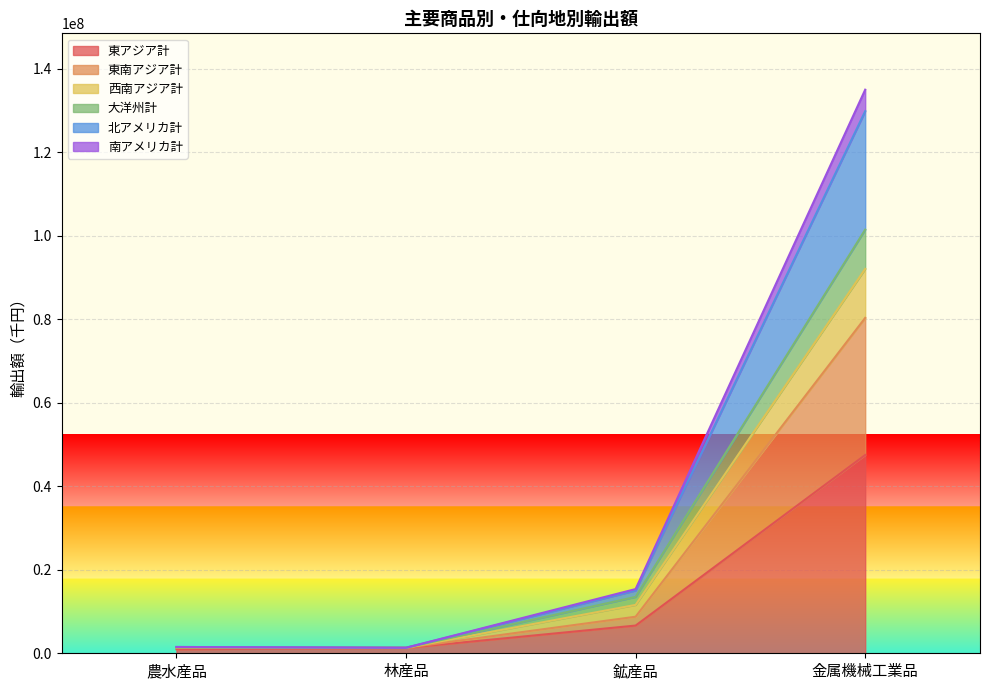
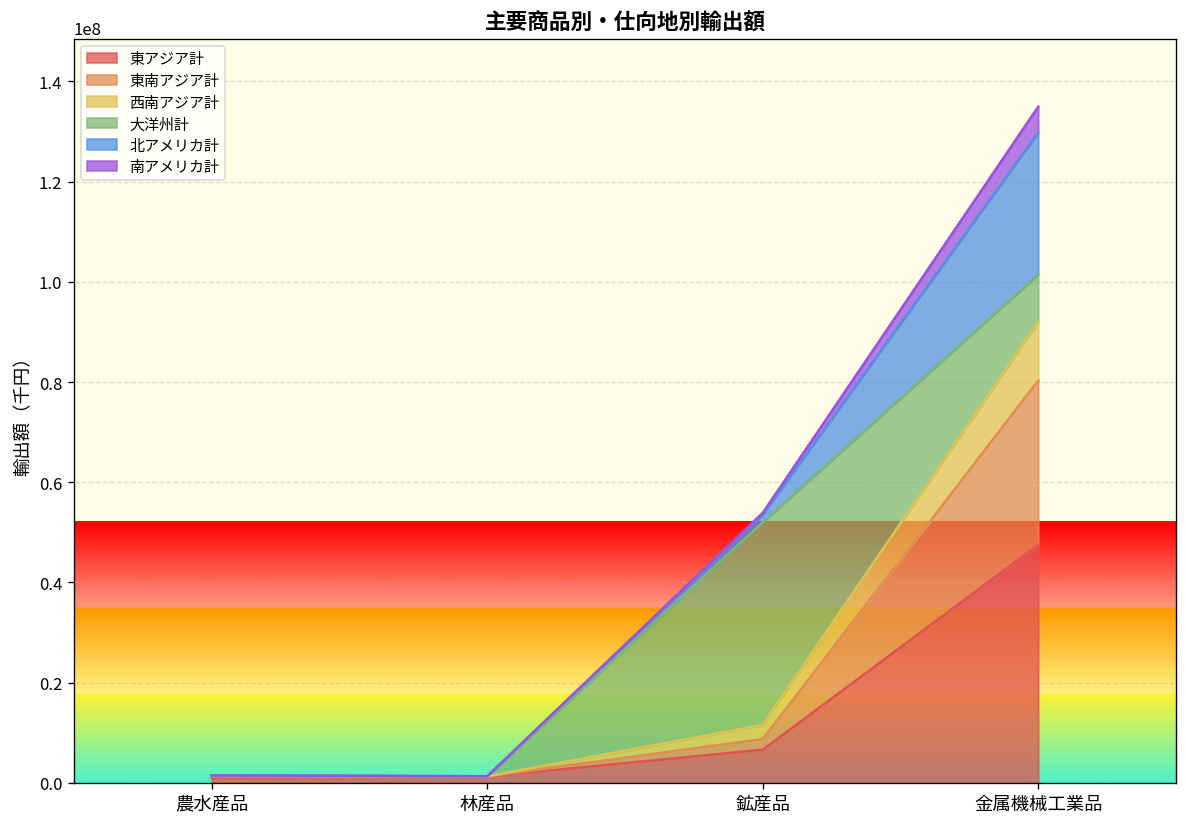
大洋州計, 鉱産品: 2000000 -> 40000000
